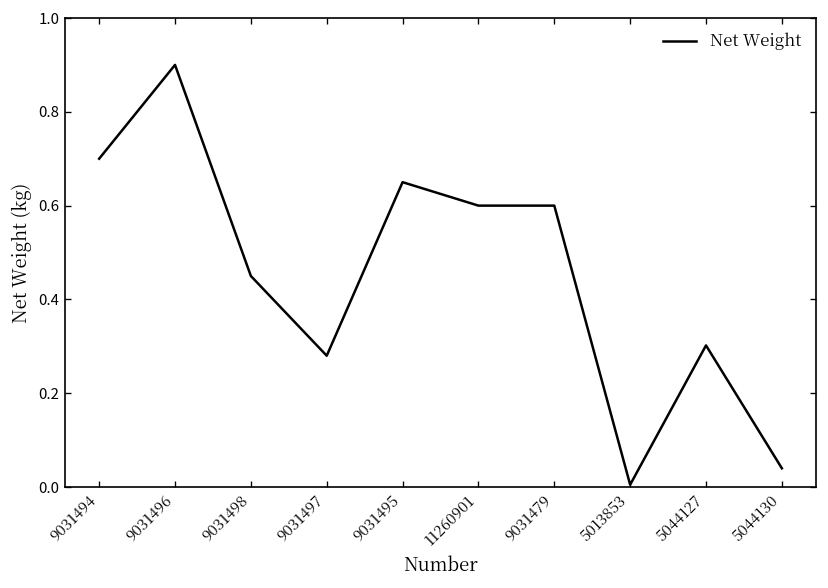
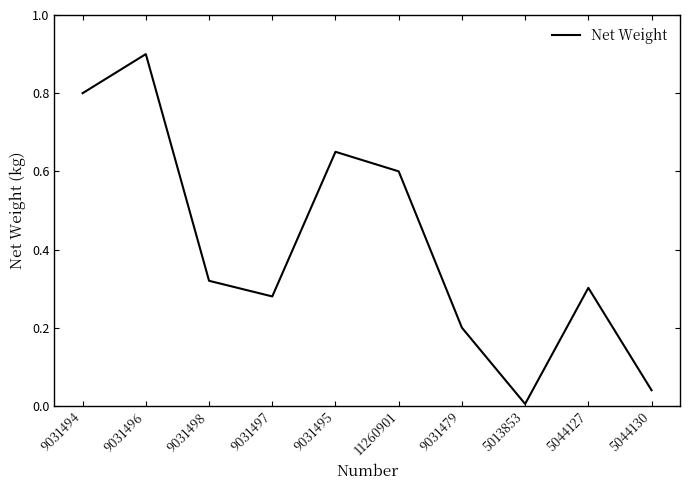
9031494: 0.7 -> 0.8
9031498: 0.45 -> 0.32
9031479: 0.6 -> 0.2
